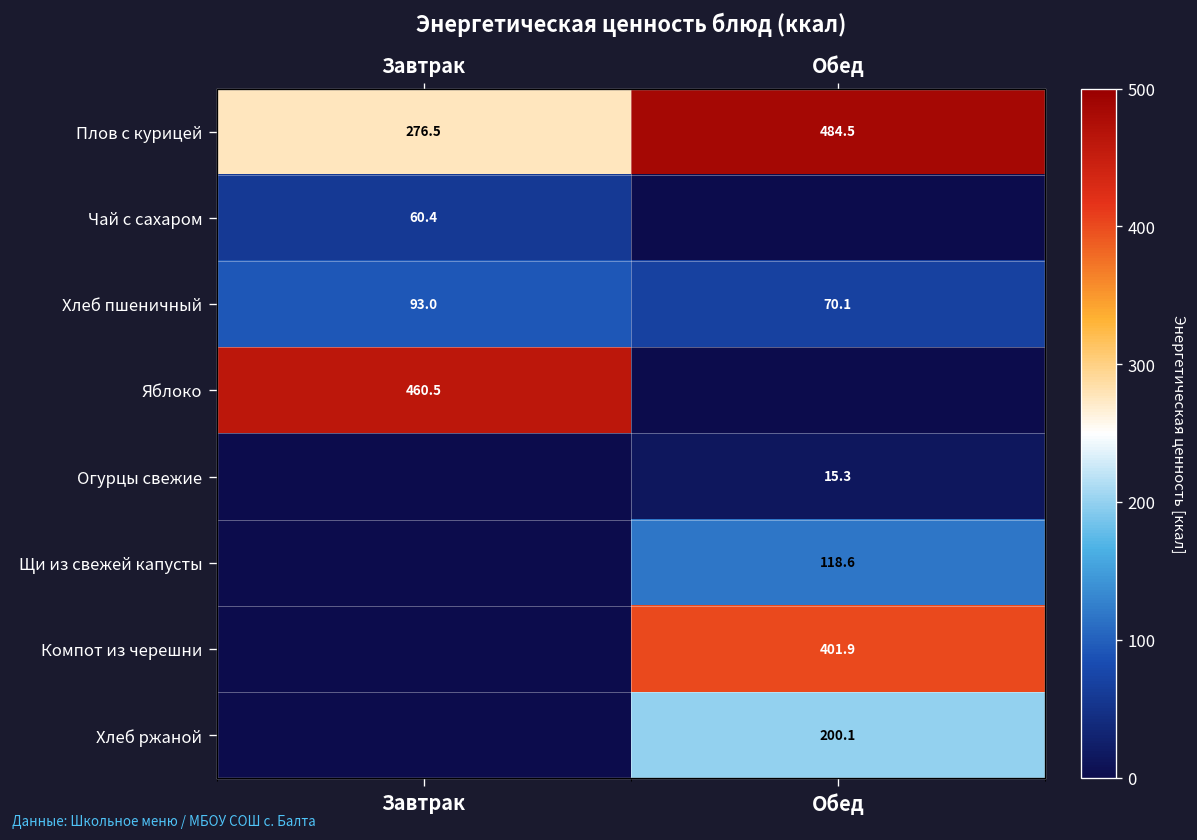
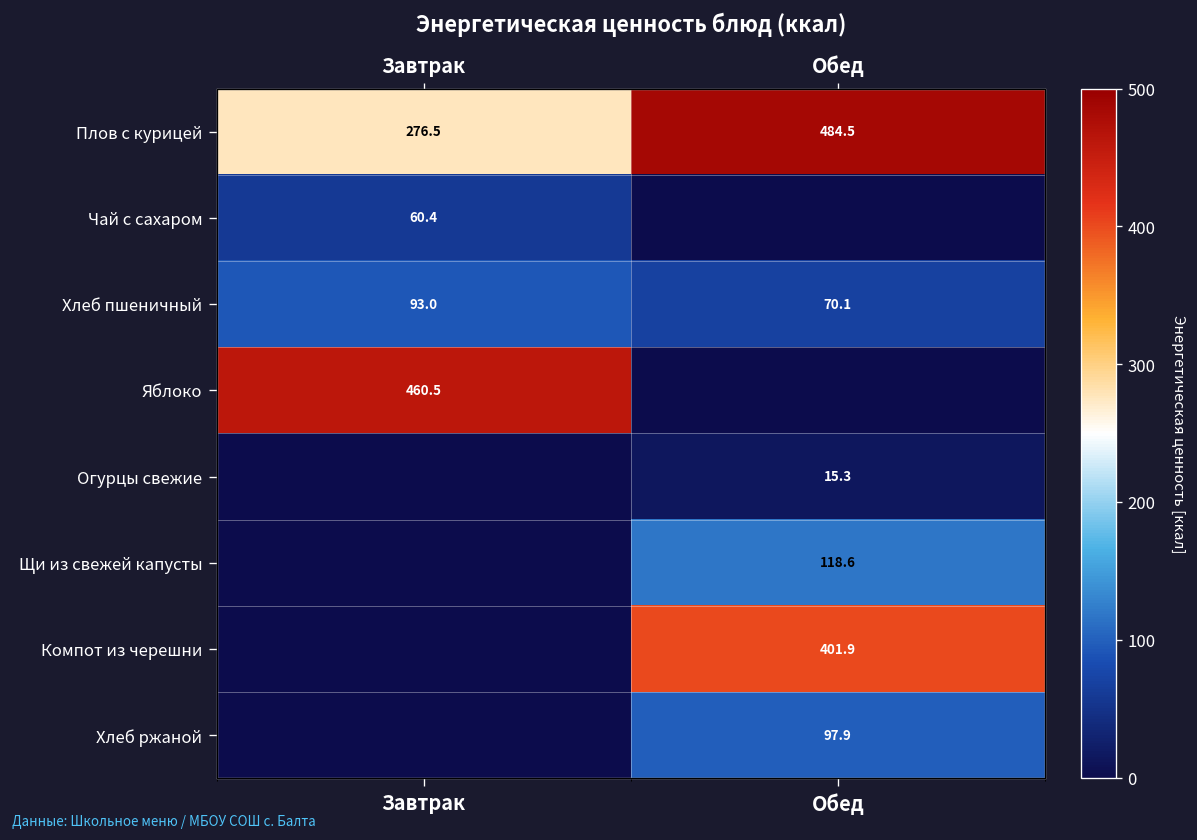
Хлеб ржаной, Обед: 200.1 -> 97.9
